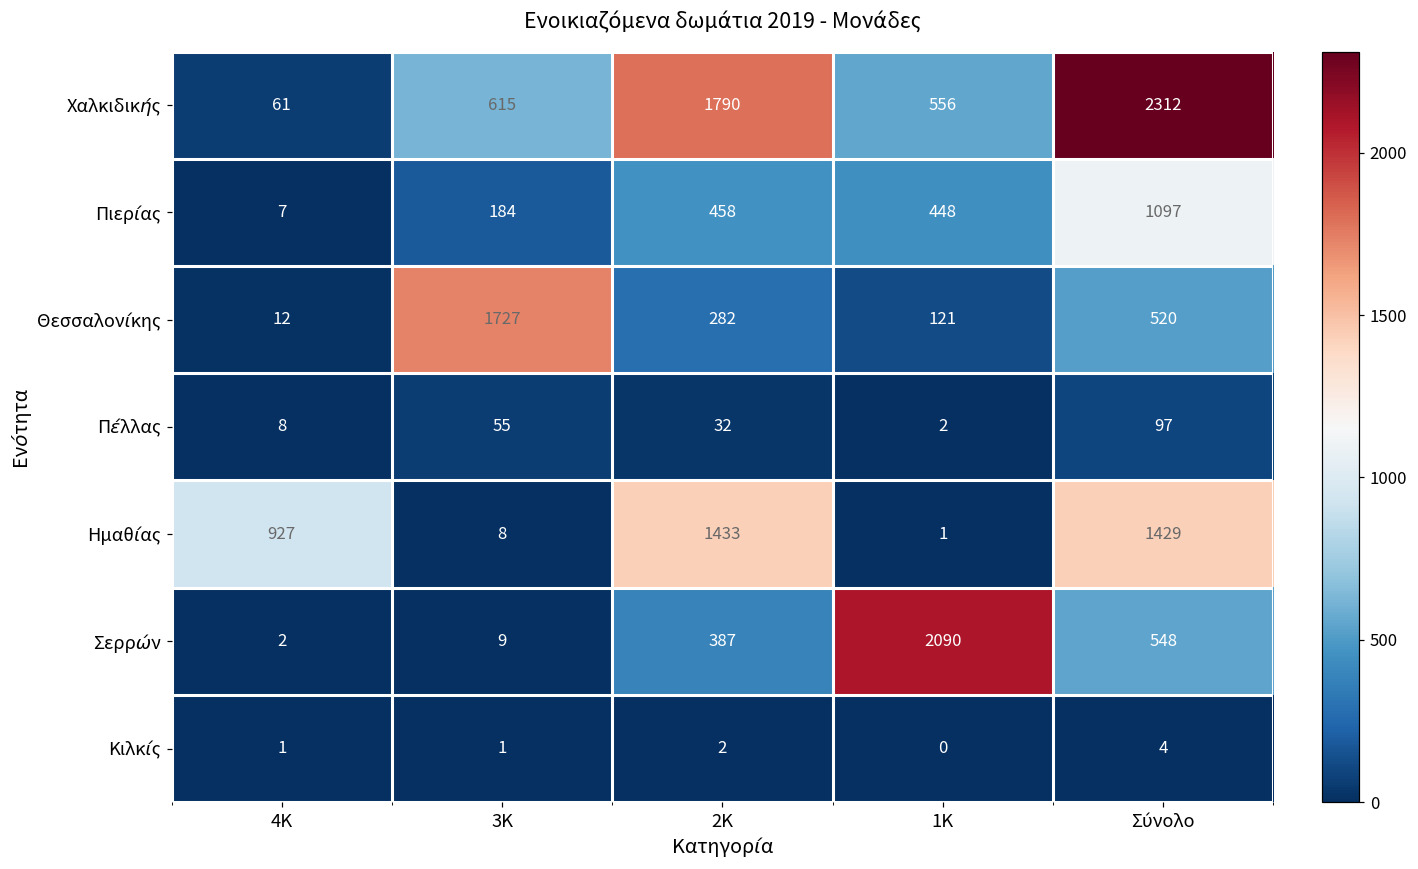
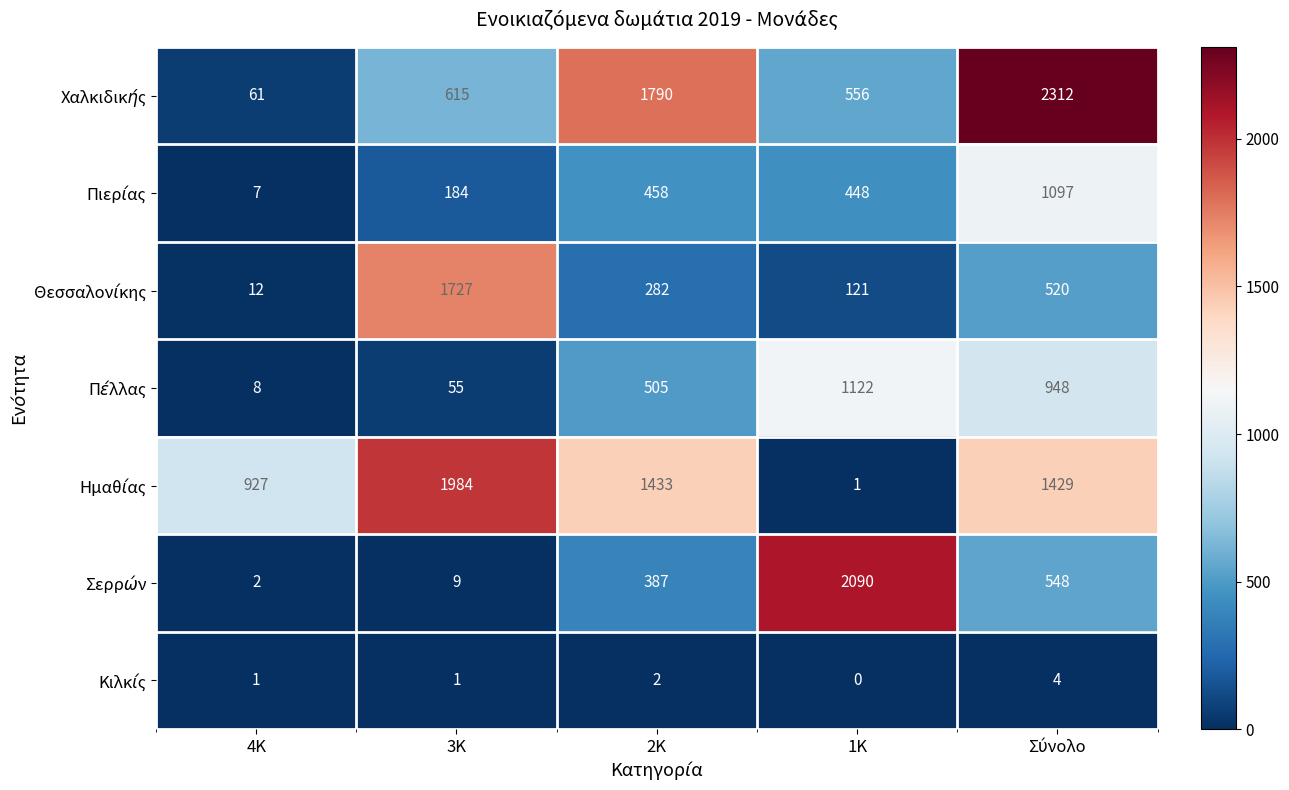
Πέλλας, 2Κ: 32 -> 505
Πέλλας, 1Κ: 2 -> 1122
Πέλλας, Σύνολο: 97 -> 948
Ημαθίας, 3Κ: 8 -> 1984
